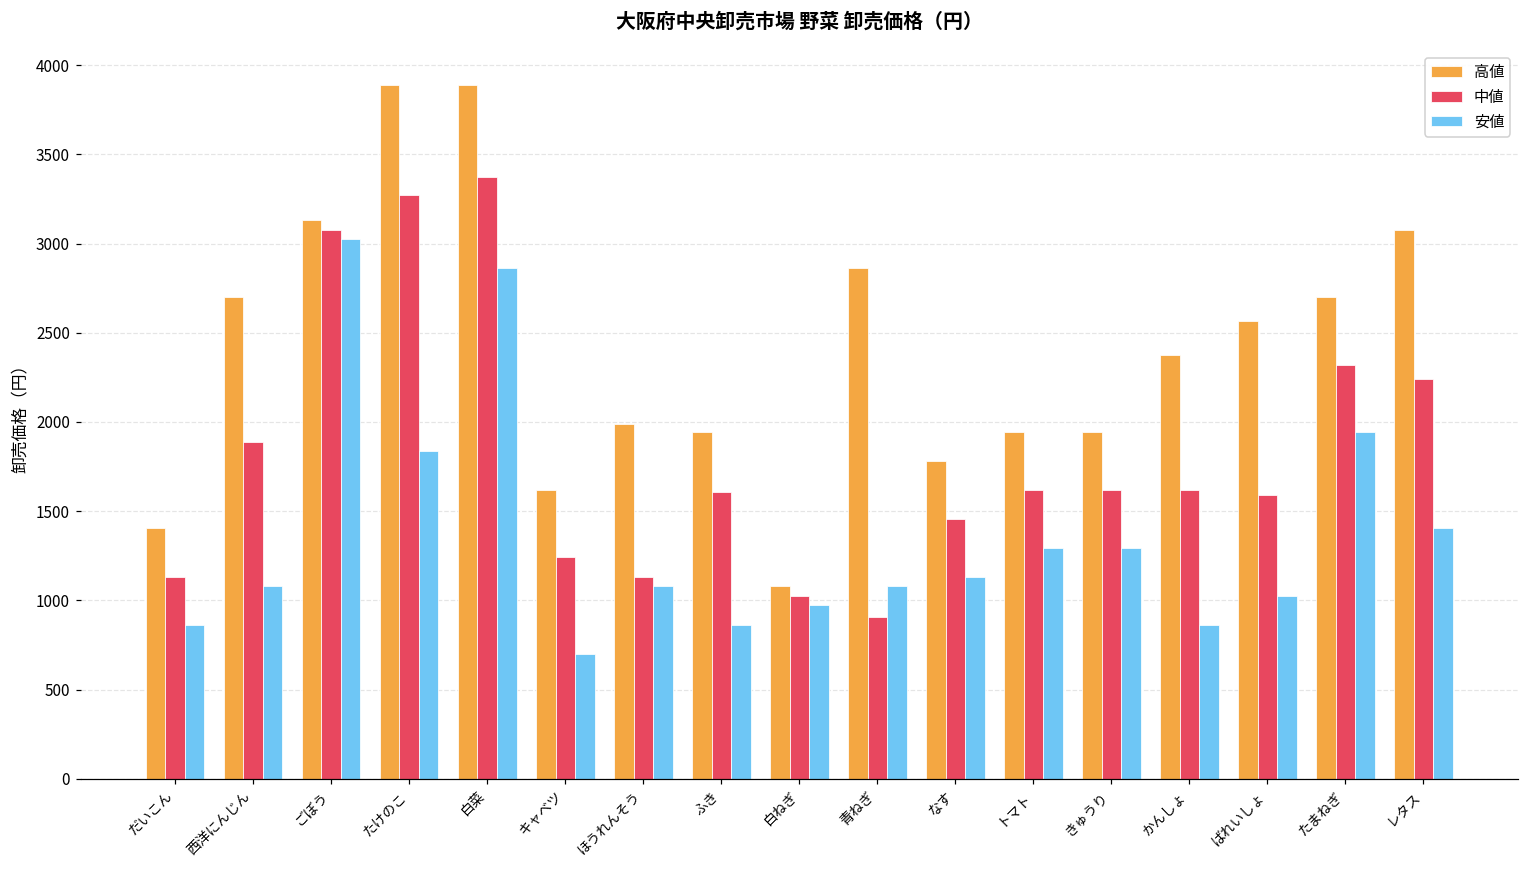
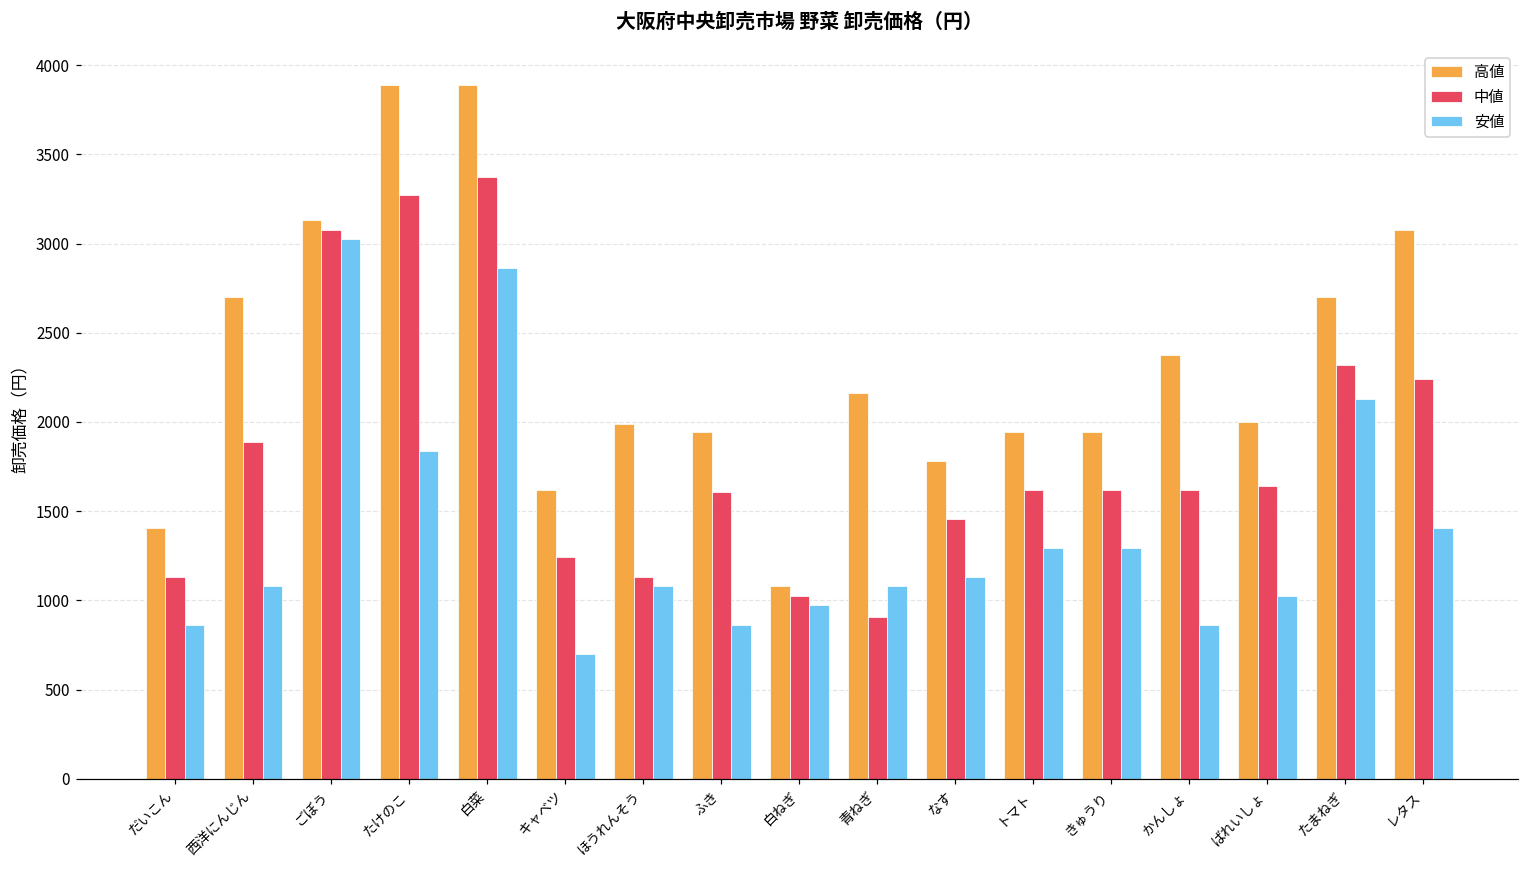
高値, 青ねぎ: 2860 -> 2160
高値, ばれいしょ: 2560 -> 2000
中値, ばれいしょ: 1590 -> 1640
安値, たまねぎ: 1940 -> 2130
